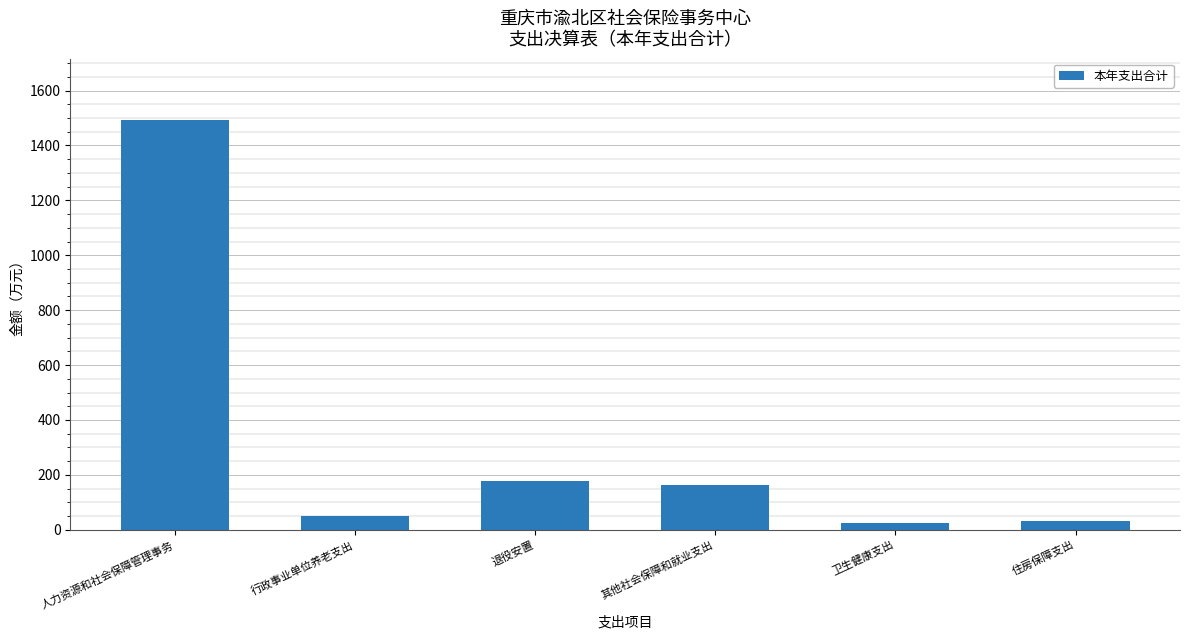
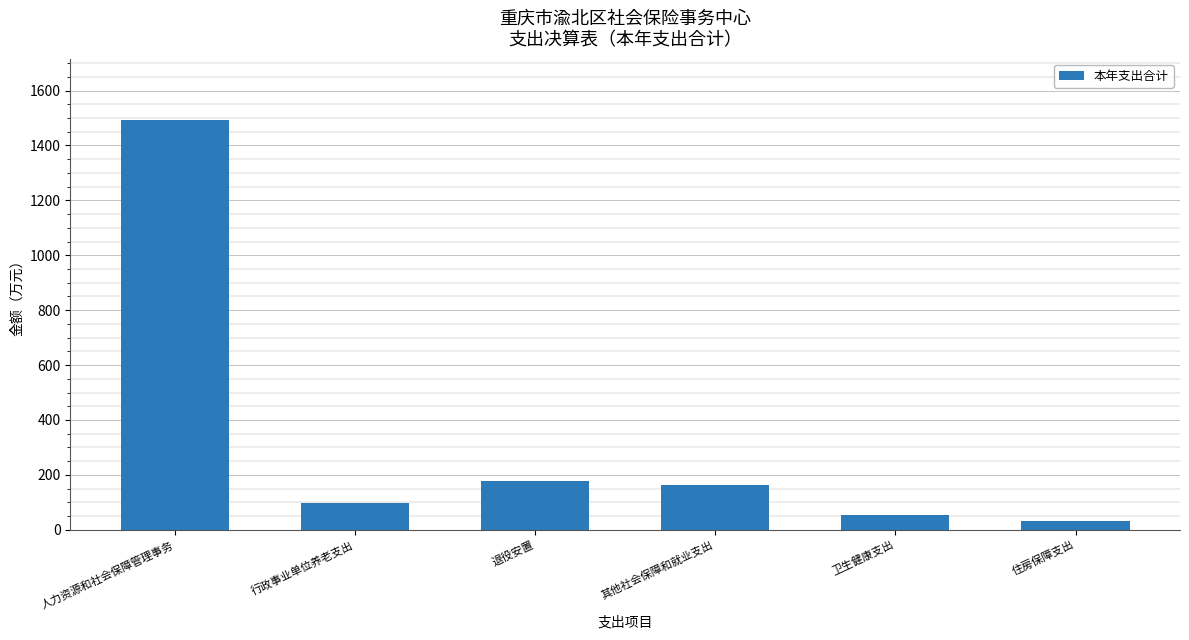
行政事业单位养老支出: 50 -> 100
卫生健康支出: 20 -> 50
